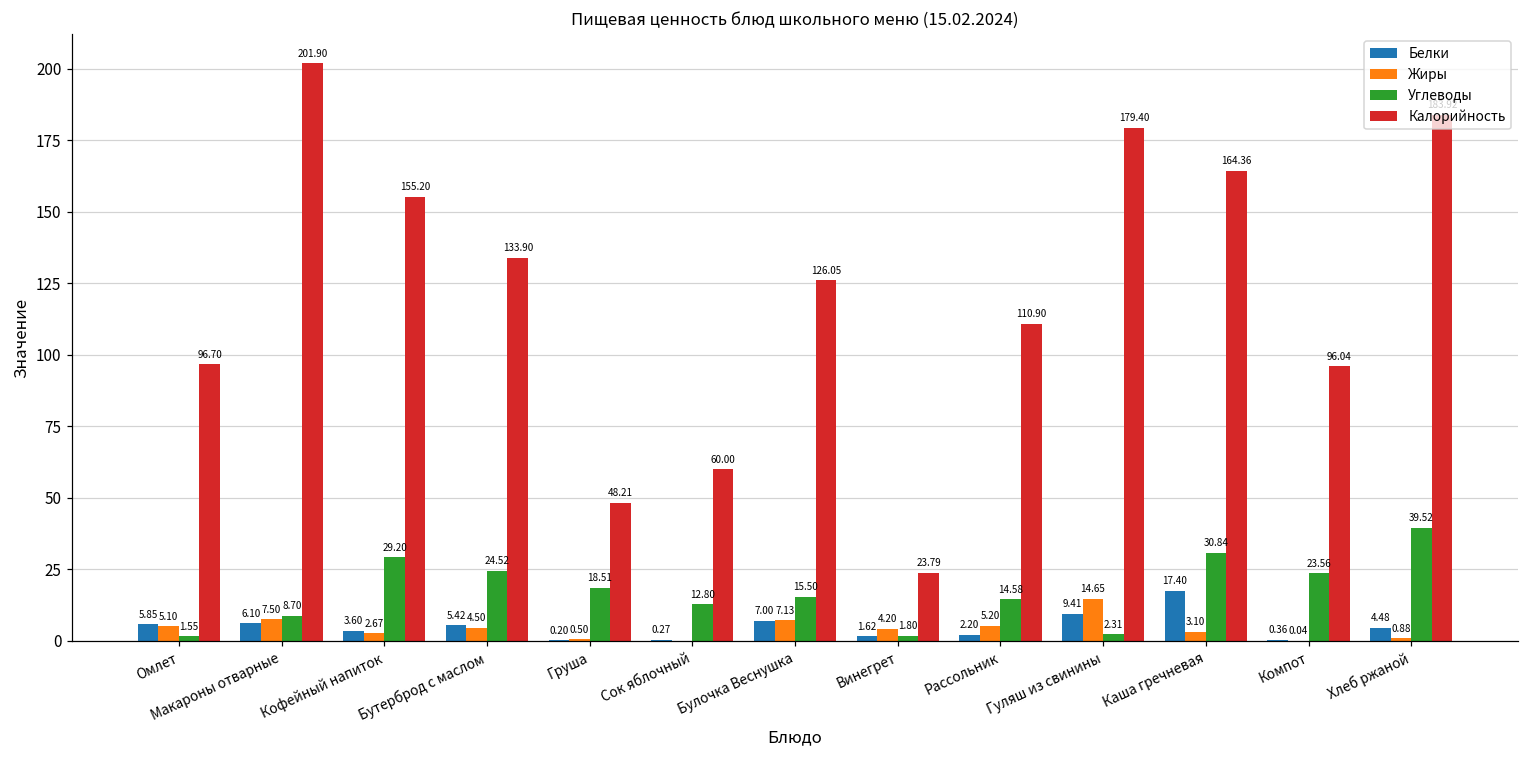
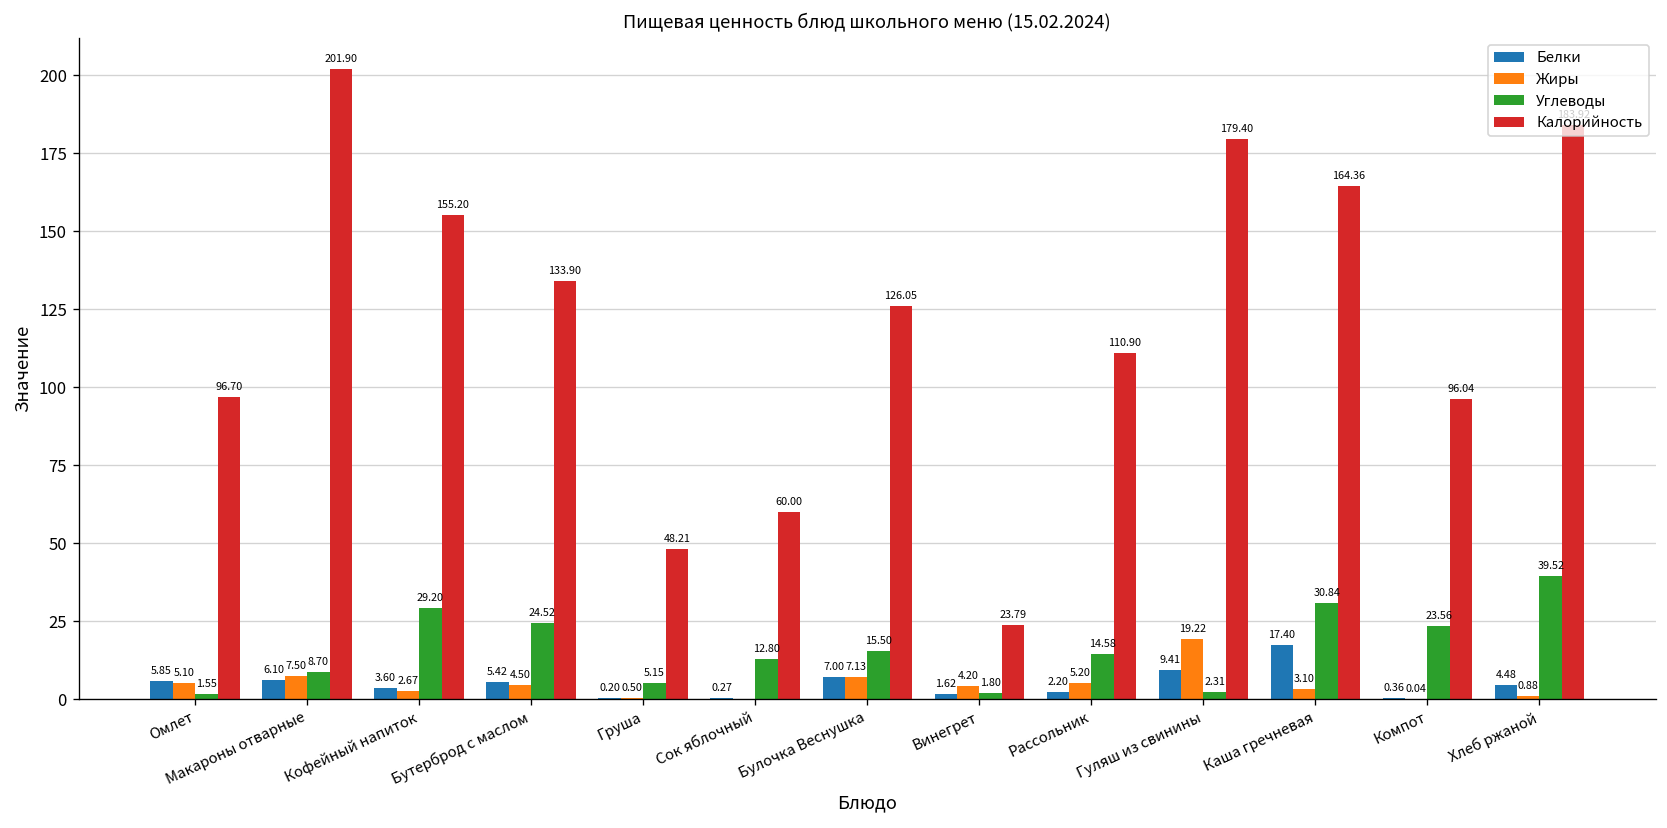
Углеводы, Груша: 18.51 -> 5.15
Жиры, Гуляш из свинины: 14.65 -> 19.22
